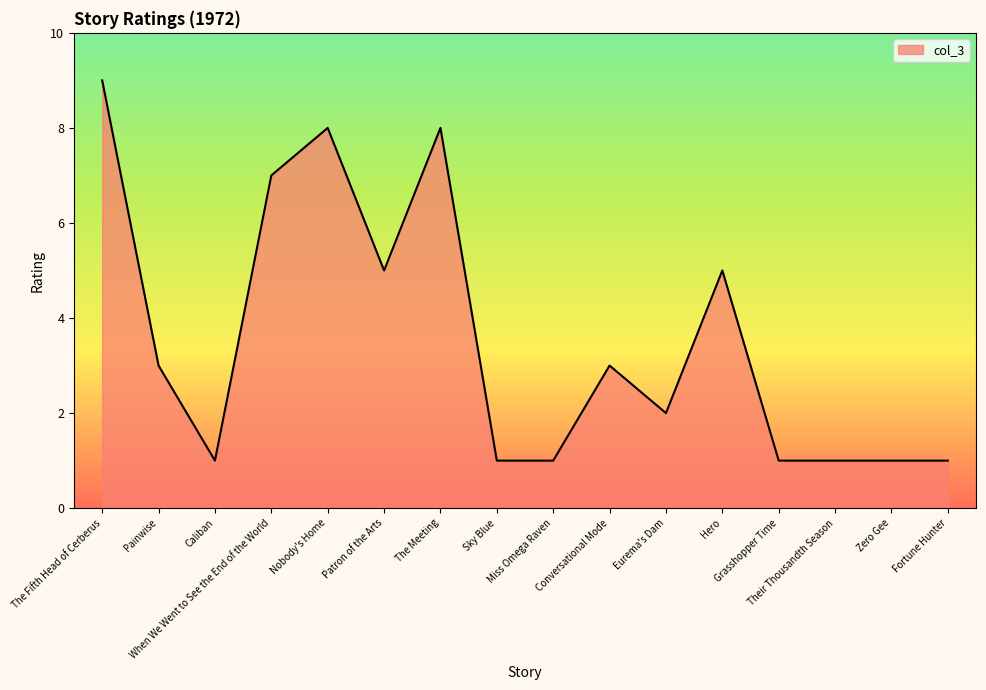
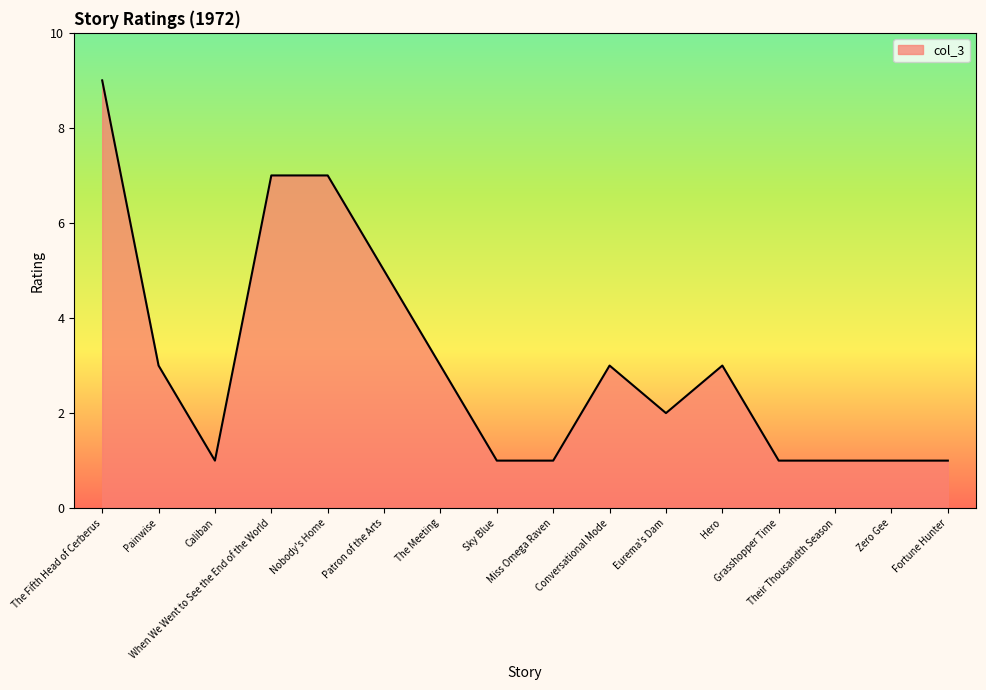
Nobody's Home: 8 -> 7
The Meeting: 8 -> 3
Hero: 5 -> 3
